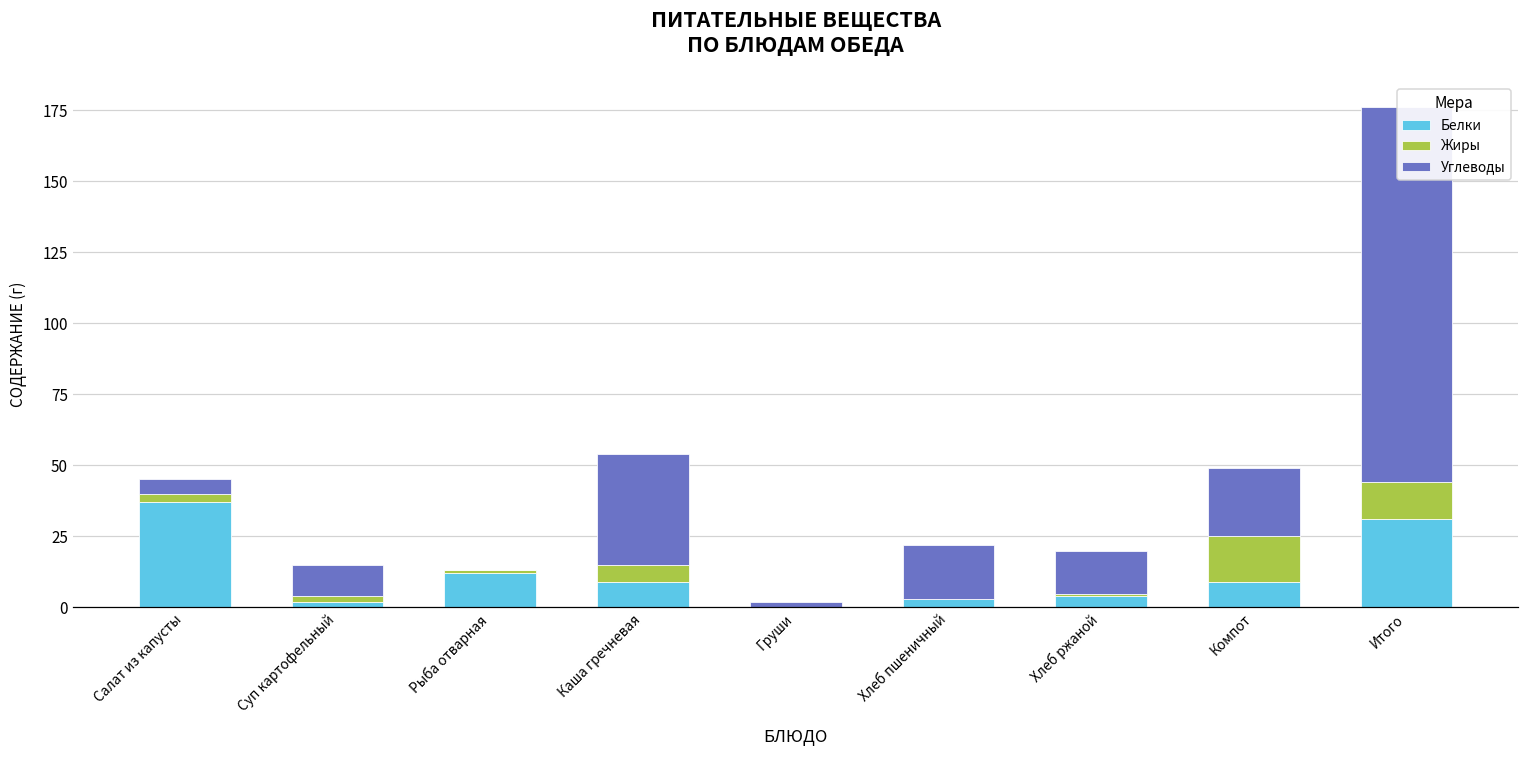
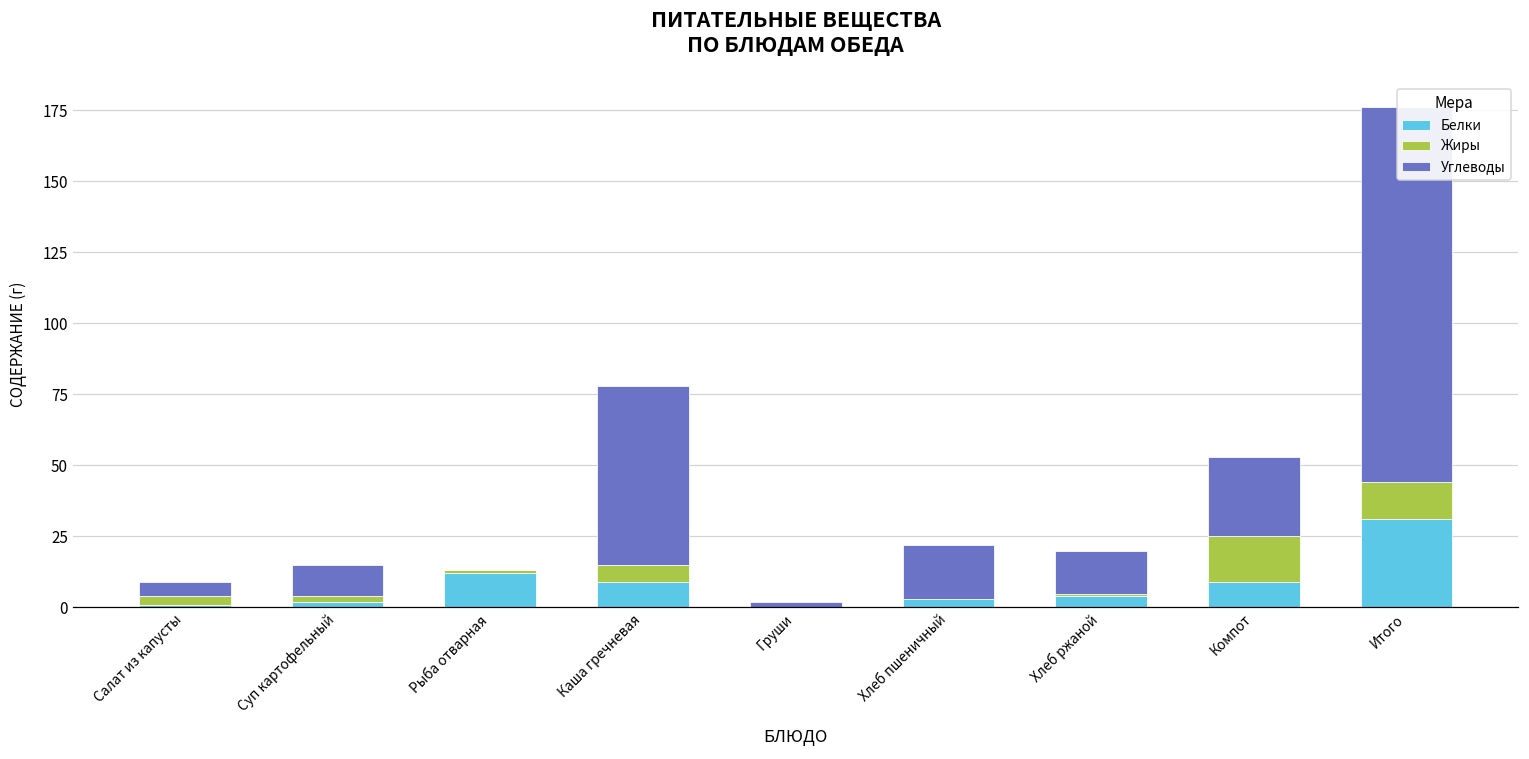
Белки, Салат из капусты: 37 -> 1
Углеводы, Каша гречневая: 39 -> 63
Углеводы, Компот: 24 -> 28
